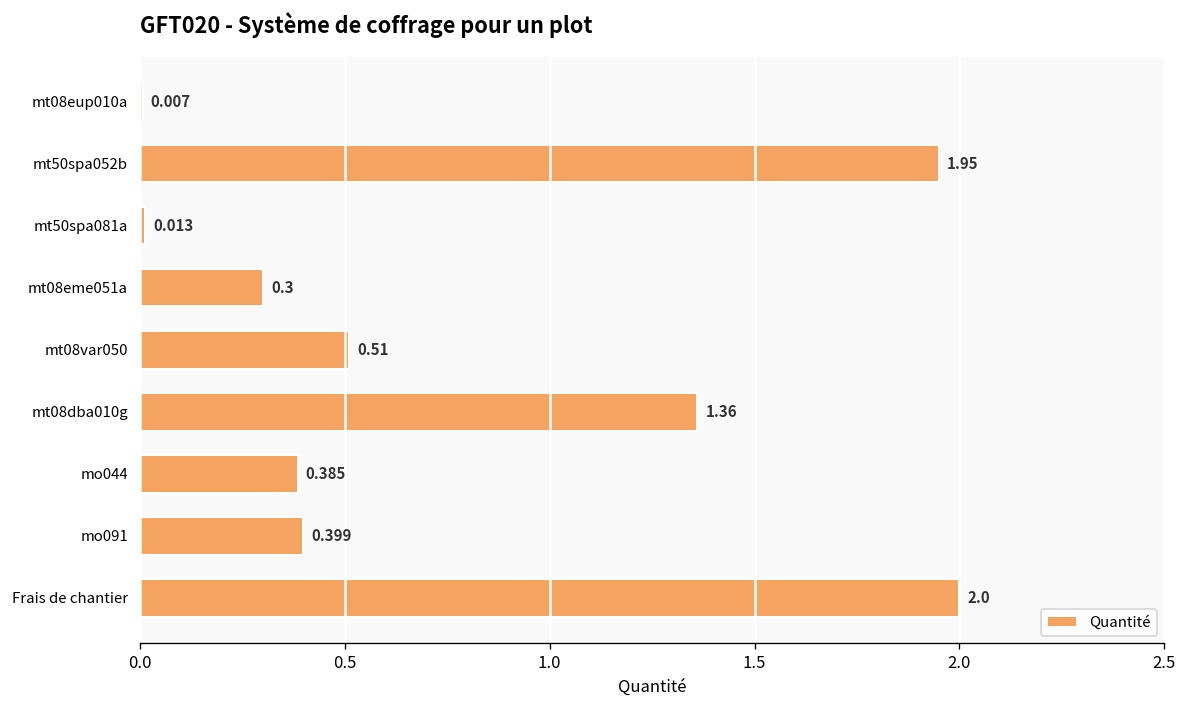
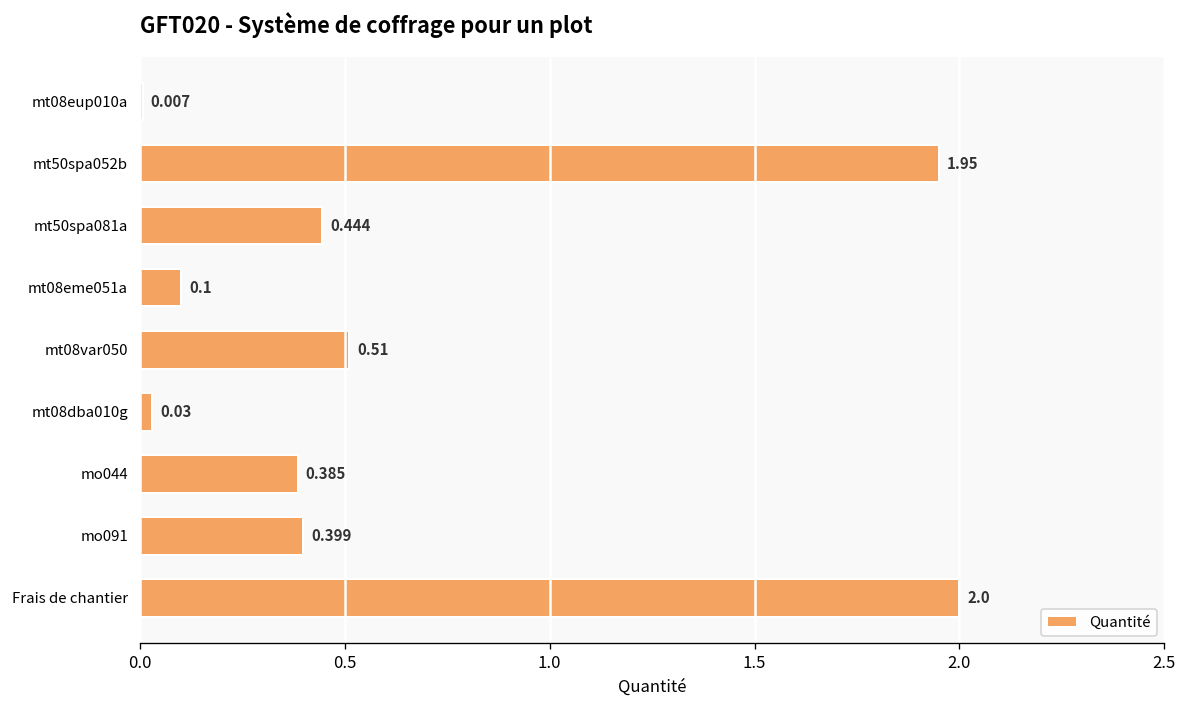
mt50spa081a: 0.013 -> 0.444
mt08eme051a: 0.3 -> 0.1
mt08dba010g: 1.36 -> 0.03
